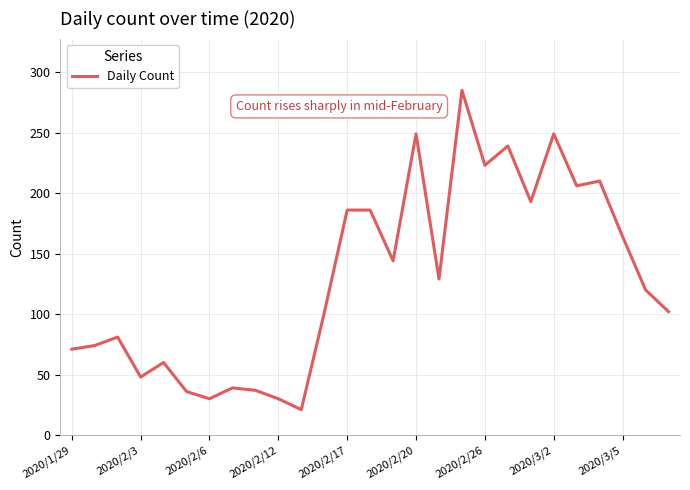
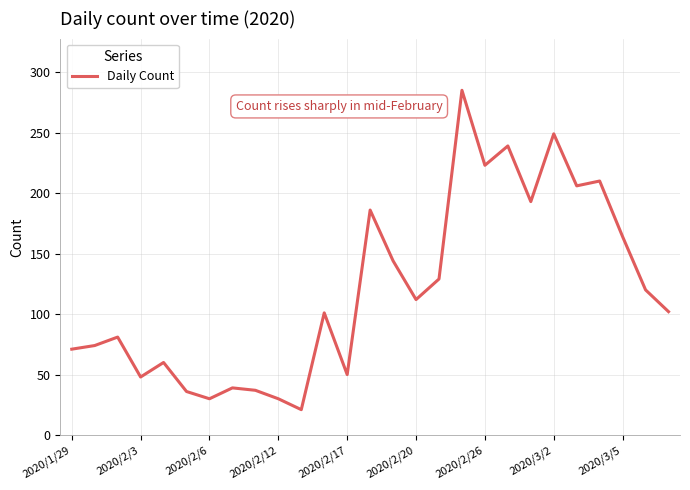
2020/2/17: 186 -> 50
2020/2/20: 249 -> 112
